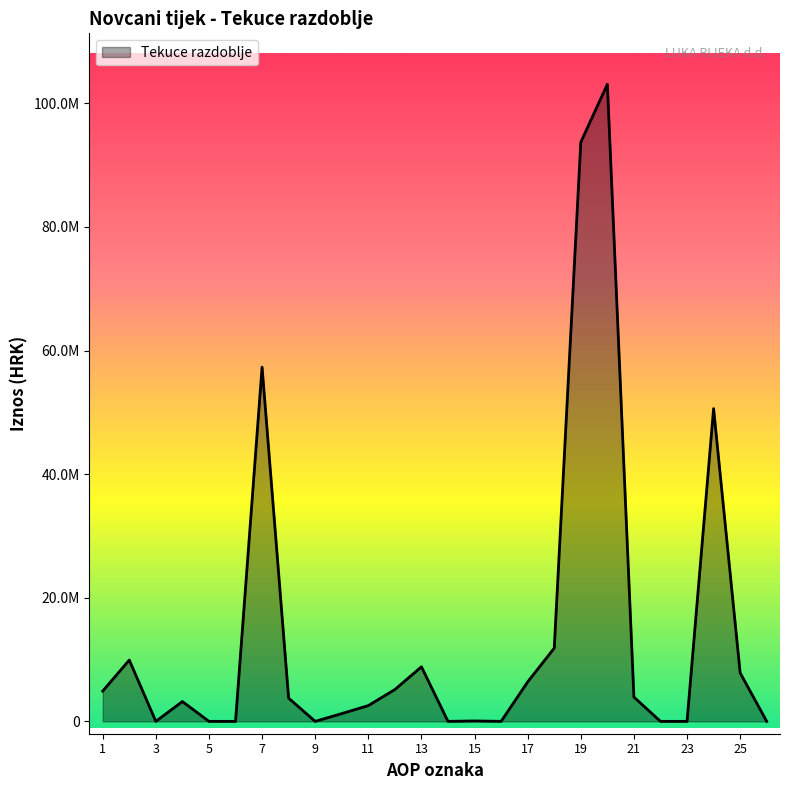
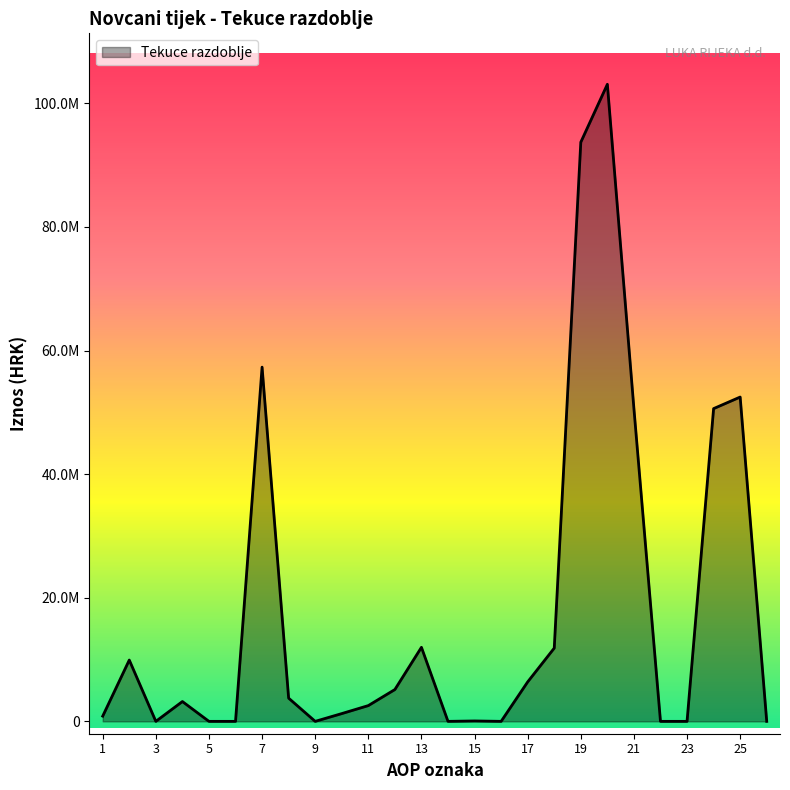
1: 5000000 -> 1000000
13: 9000000 -> 12000000
21: 4000000 -> 51000000
25: 8000000 -> 52000000
